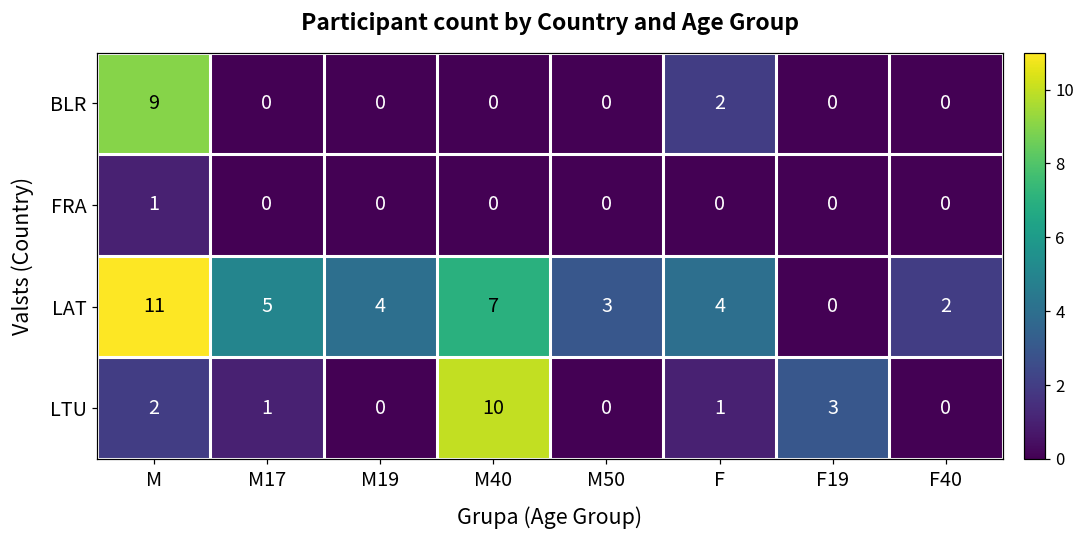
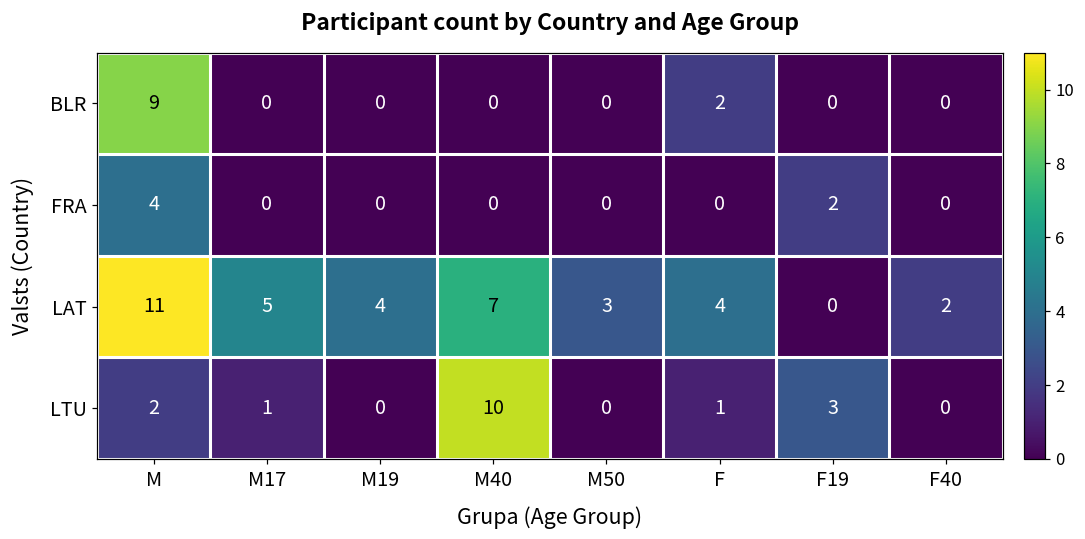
FRA, M: 1 -> 4
FRA, F19: 0 -> 2
